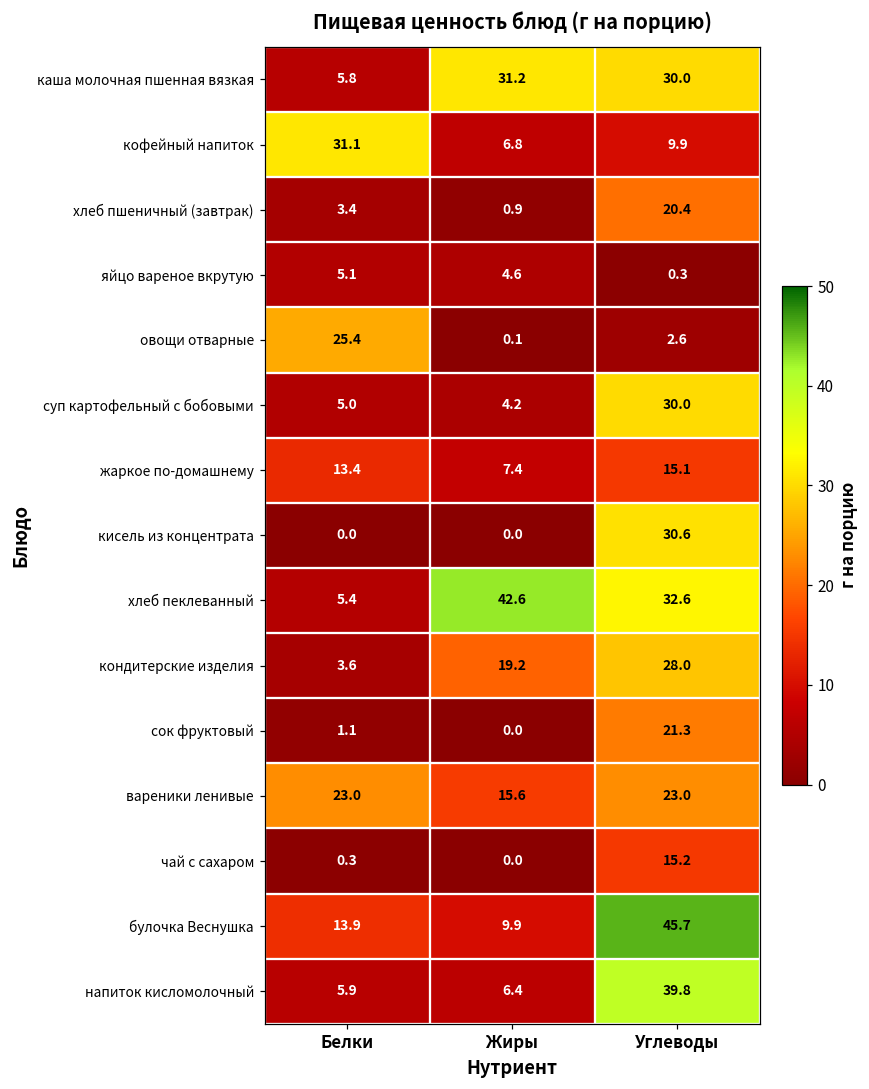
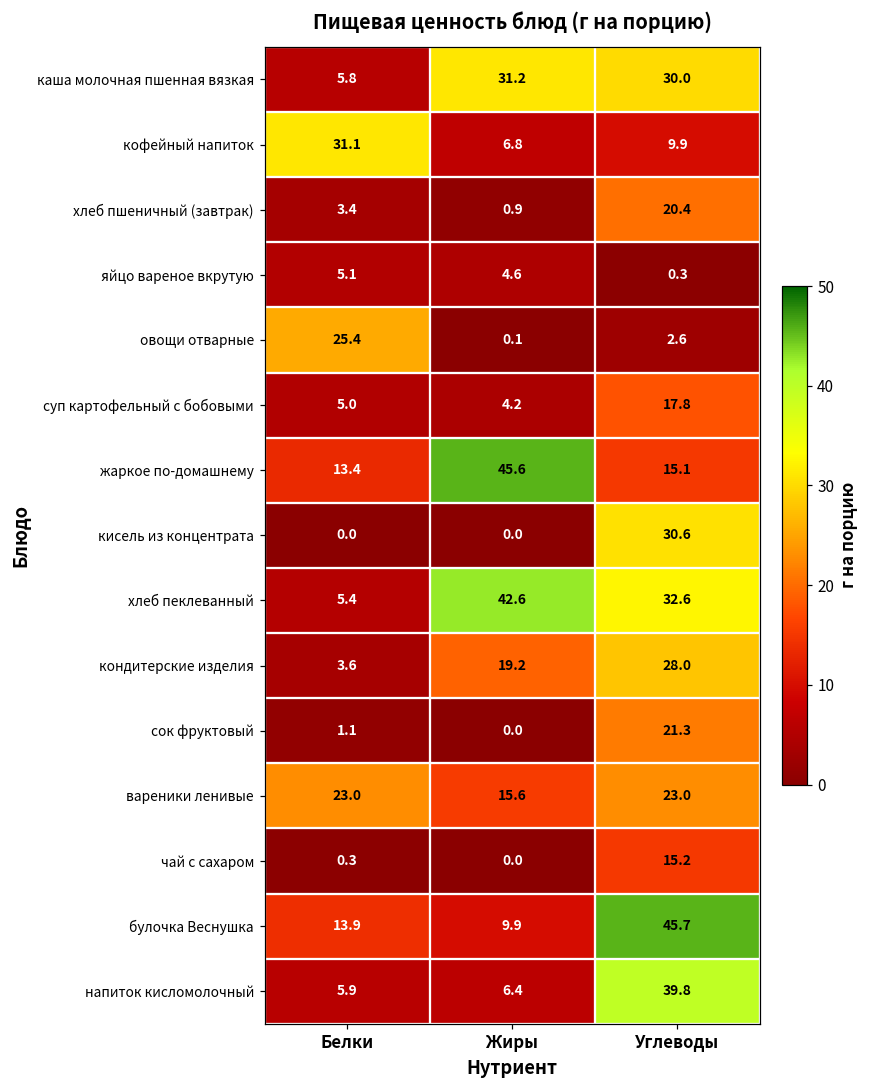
суп картофельный с бобовыми, Углеводы: 30.0 -> 17.8
жаркое по-домашнему, Жиры: 7.4 -> 45.6
